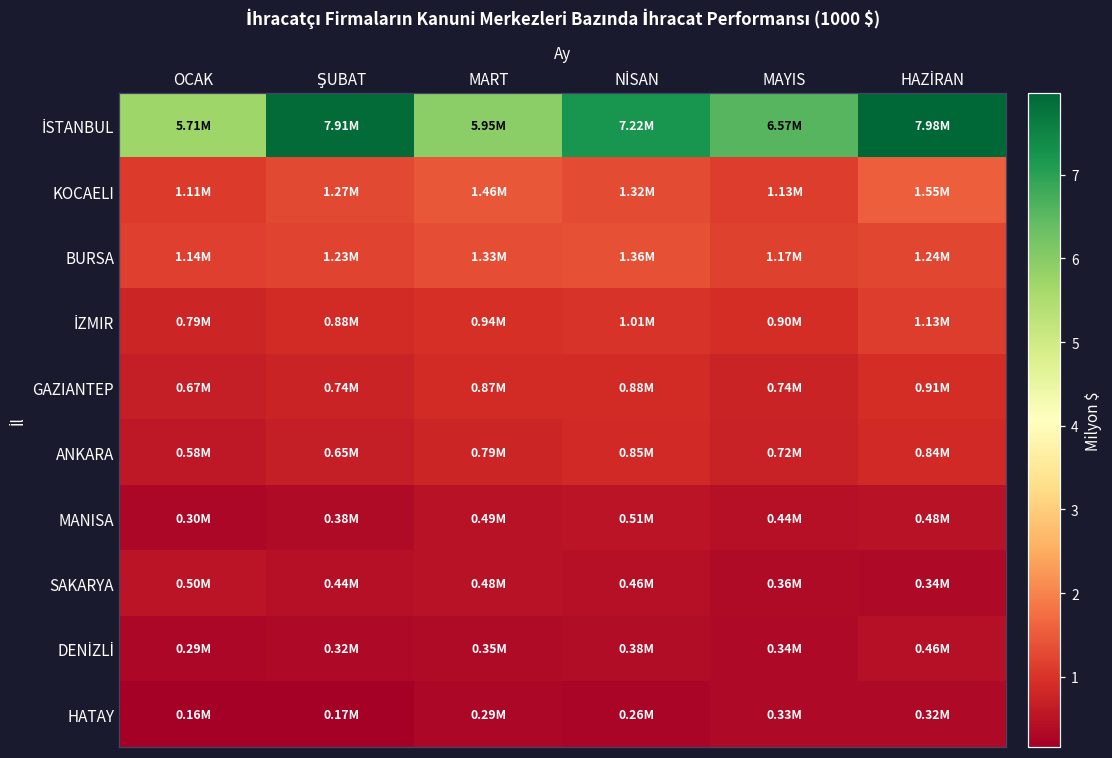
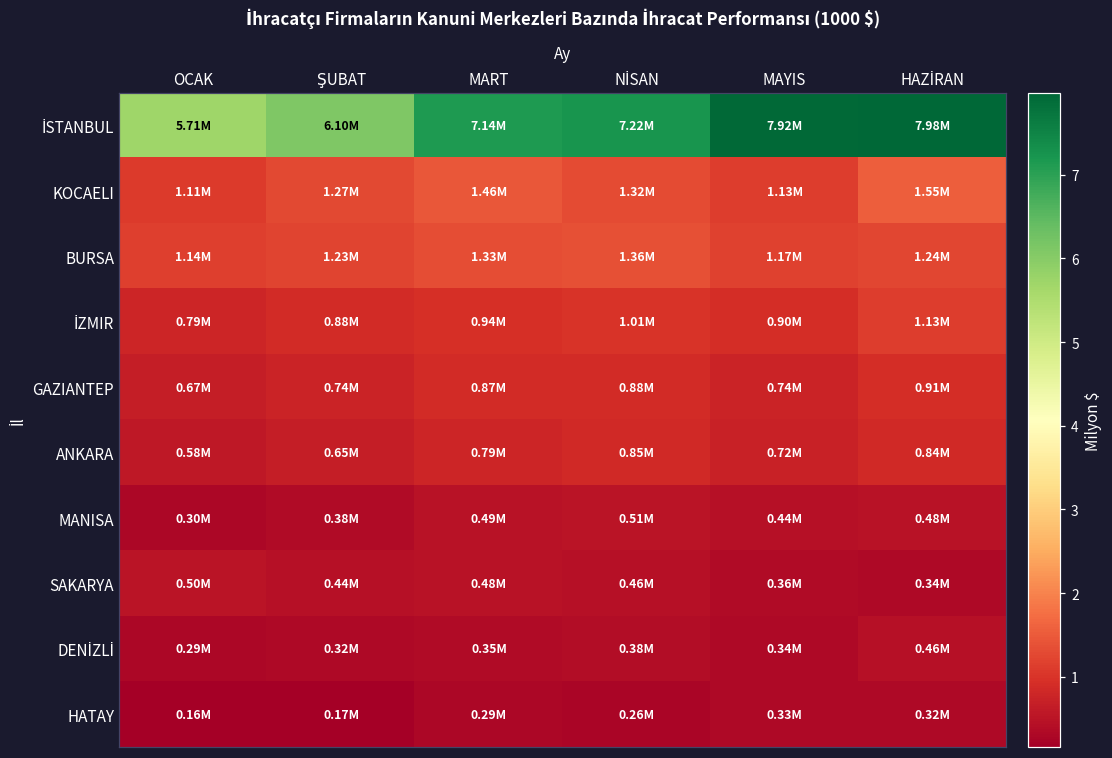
İSTANBUL, ŞUBAT: 7.91M -> 6.10M
İSTANBUL, MART: 5.95M -> 7.14M
İSTANBUL, MAYIS: 6.57M -> 7.92M
